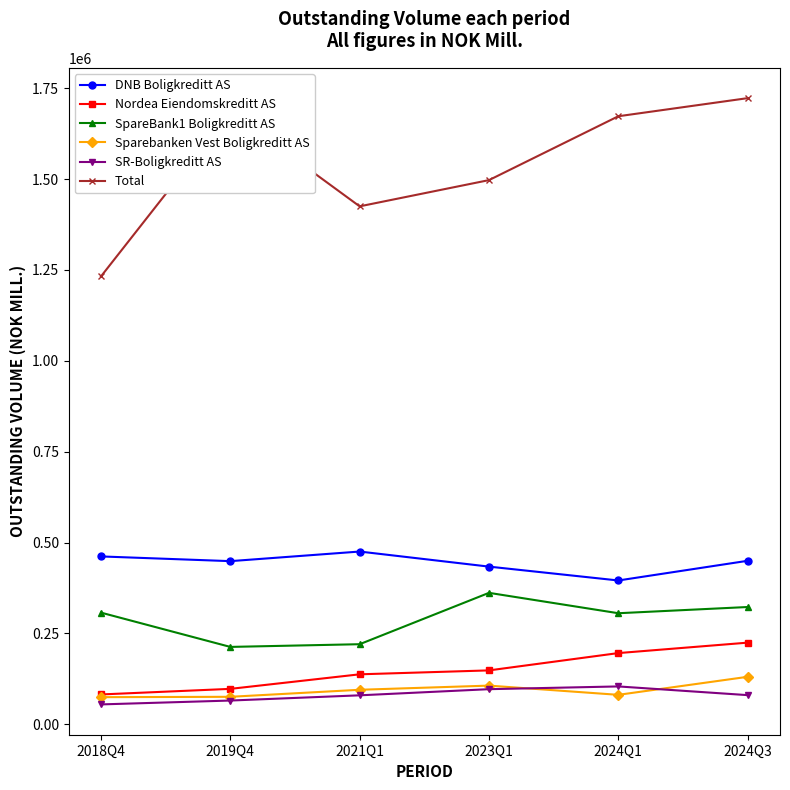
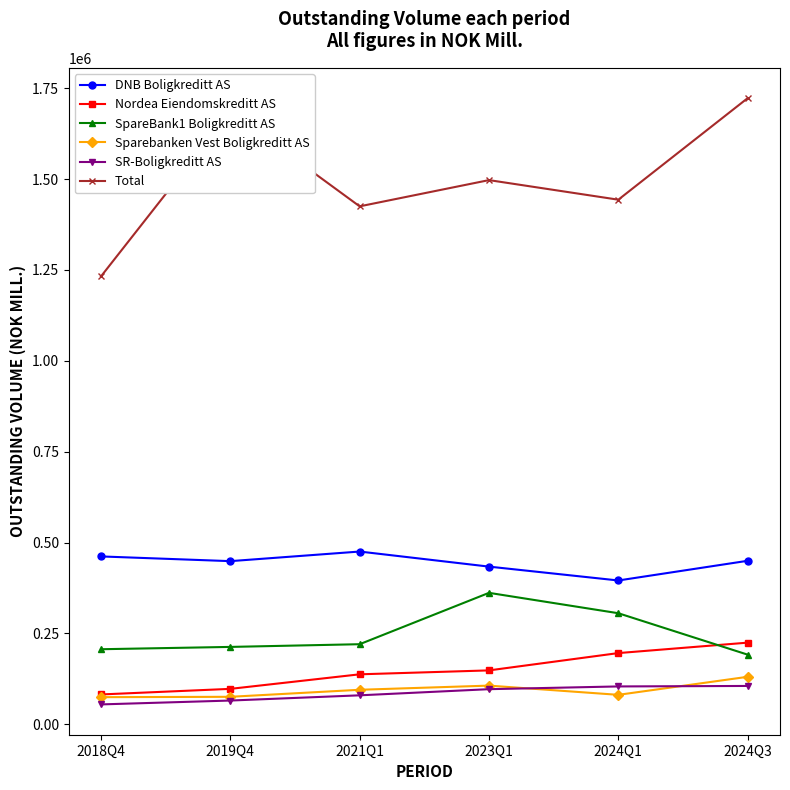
SpareBank1 Boligkreditt AS, 2018Q4: 310000 -> 210000
Total, 2024Q1: 1670000 -> 1440000
SpareBank1 Boligkreditt AS, 2024Q3: 320000 -> 190000
SR-Boligkreditt AS, 2024Q3: 80000 -> 110000
